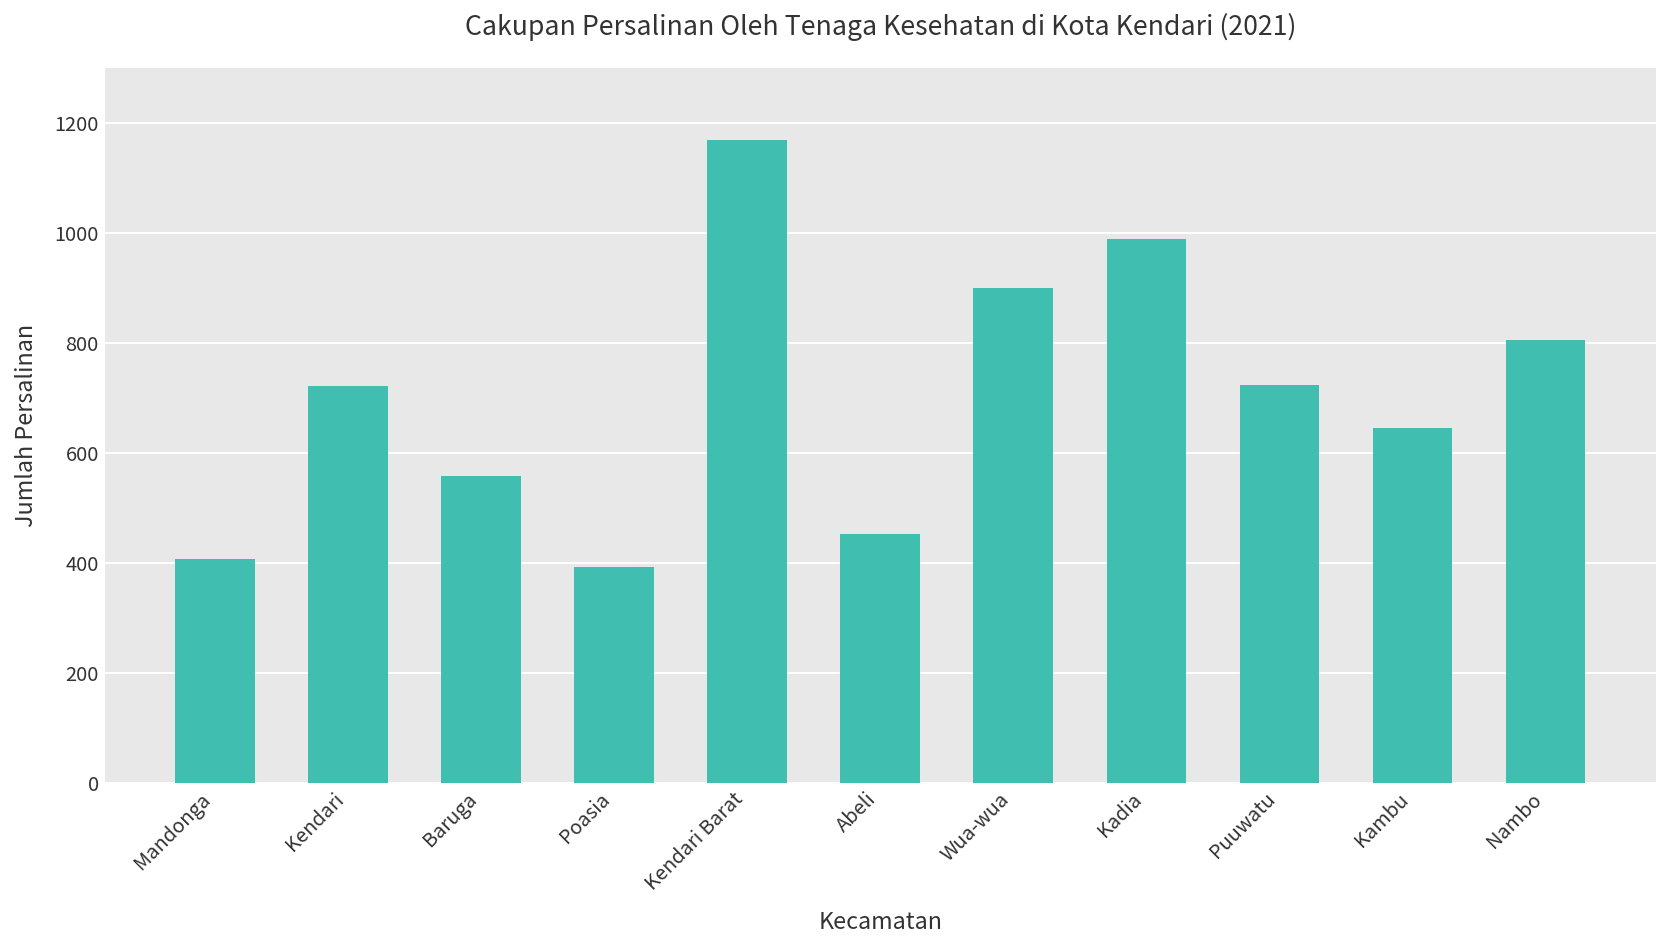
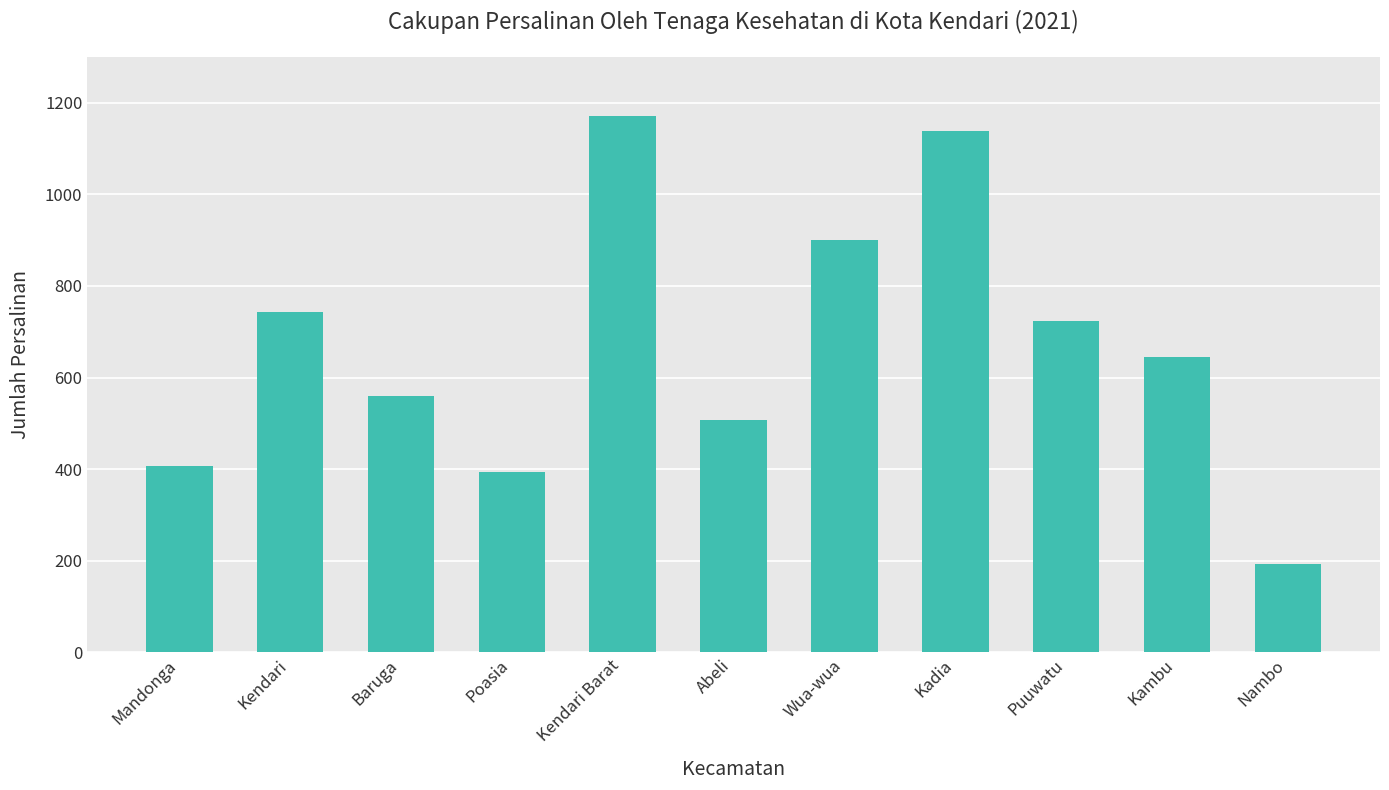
Kendari: 720 -> 740
Abeli: 450 -> 510
Kadia: 990 -> 1140
Nambo: 810 -> 190
